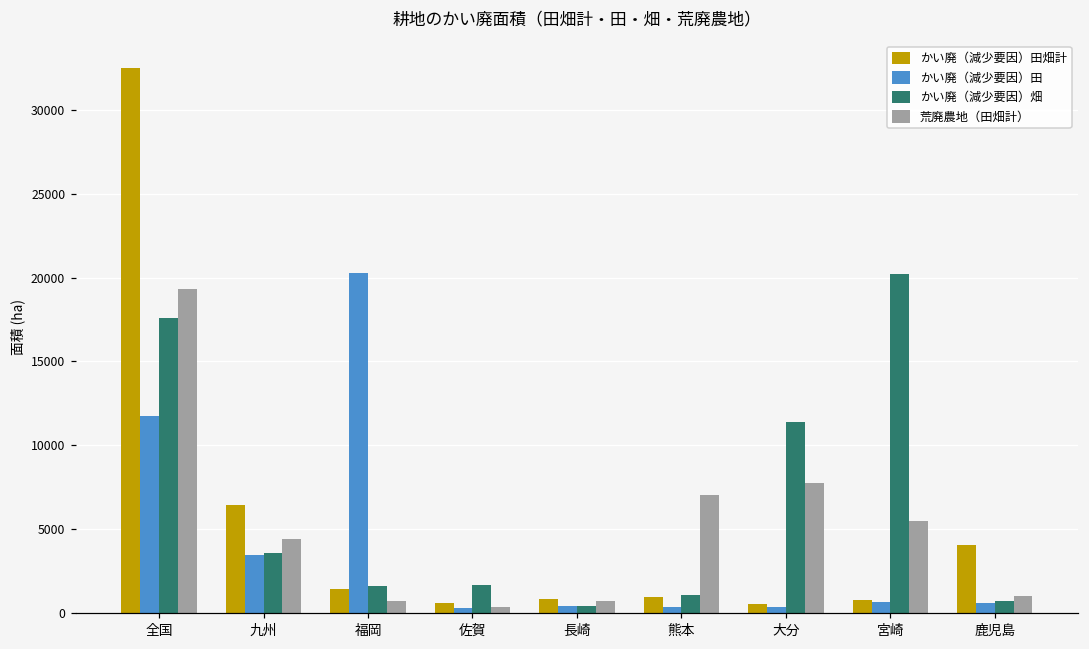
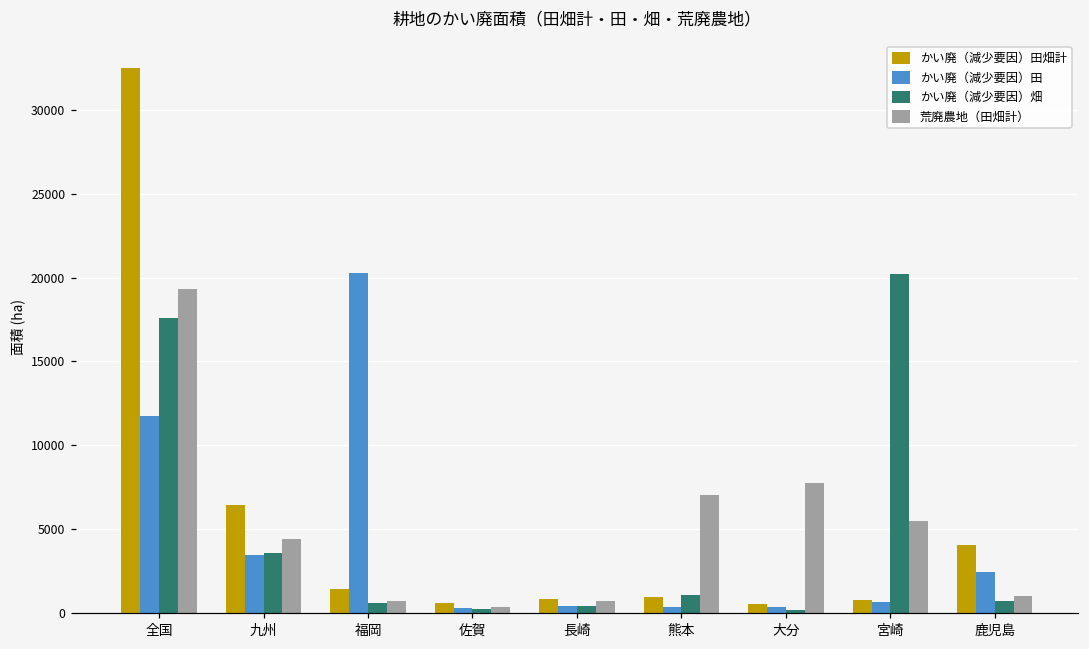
かい廃（減少要因）畑, 福岡: 1600 -> 600
かい廃（減少要因）畑, 佐賀: 1600 -> 300
かい廃（減少要因）畑, 大分: 11400 -> 200
かい廃（減少要因）田, 鹿児島: 600 -> 2500
